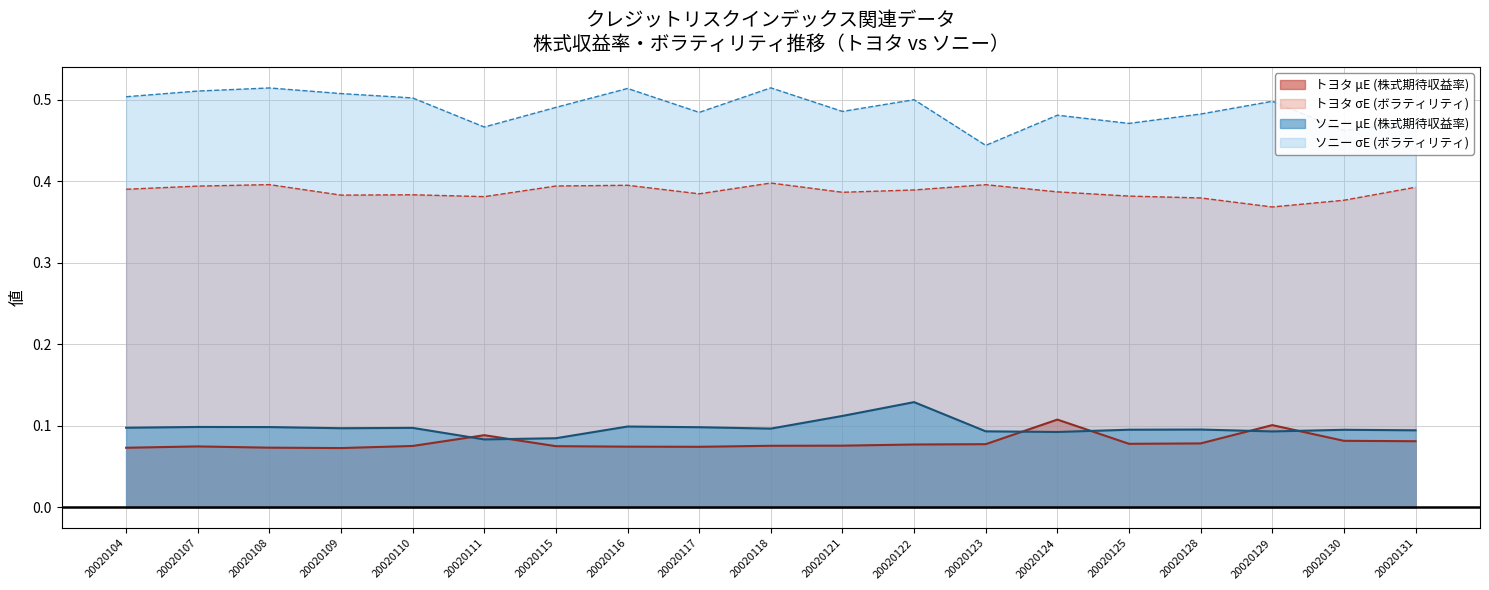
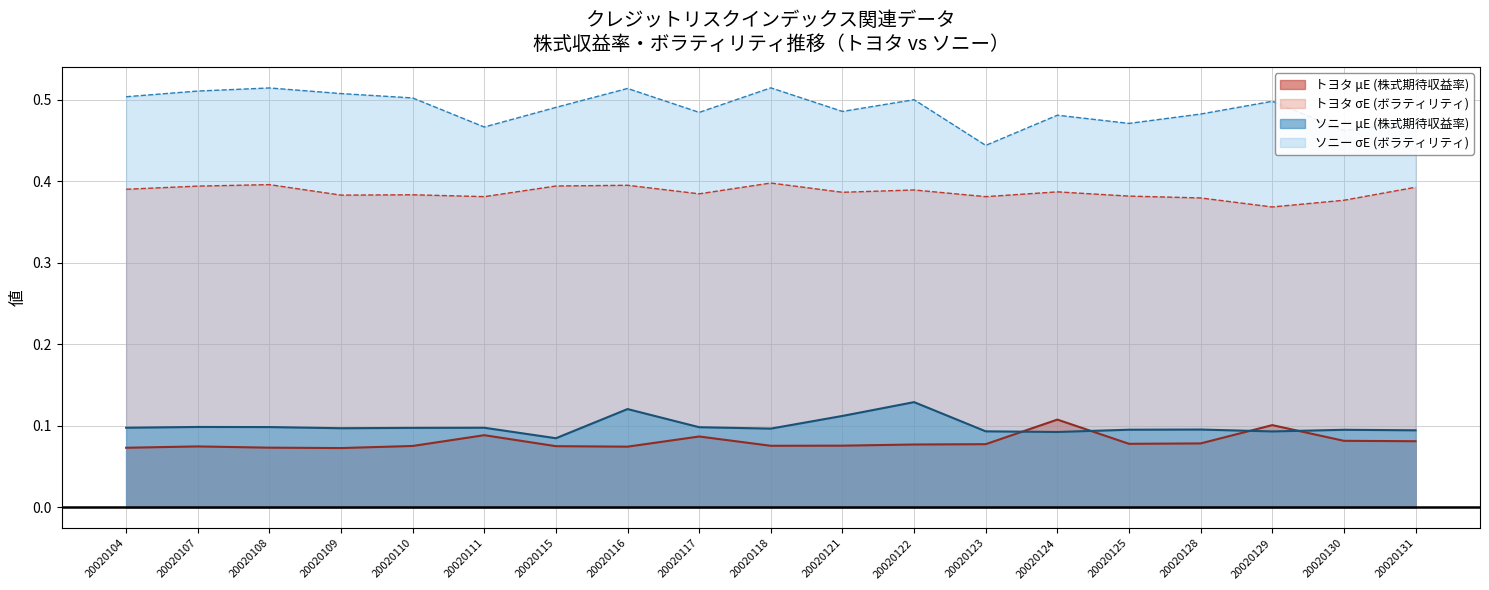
ソニー μE (株式期待収益率), 20020111: 0.08 -> 0.10
ソニー μE (株式期待収益率), 20020116: 0.10 -> 0.12
トヨタ μE (株式期待収益率), 20020117: 0.07 -> 0.09
トヨタ σE (ボラティリティ), 20020123: 0.40 -> 0.38
